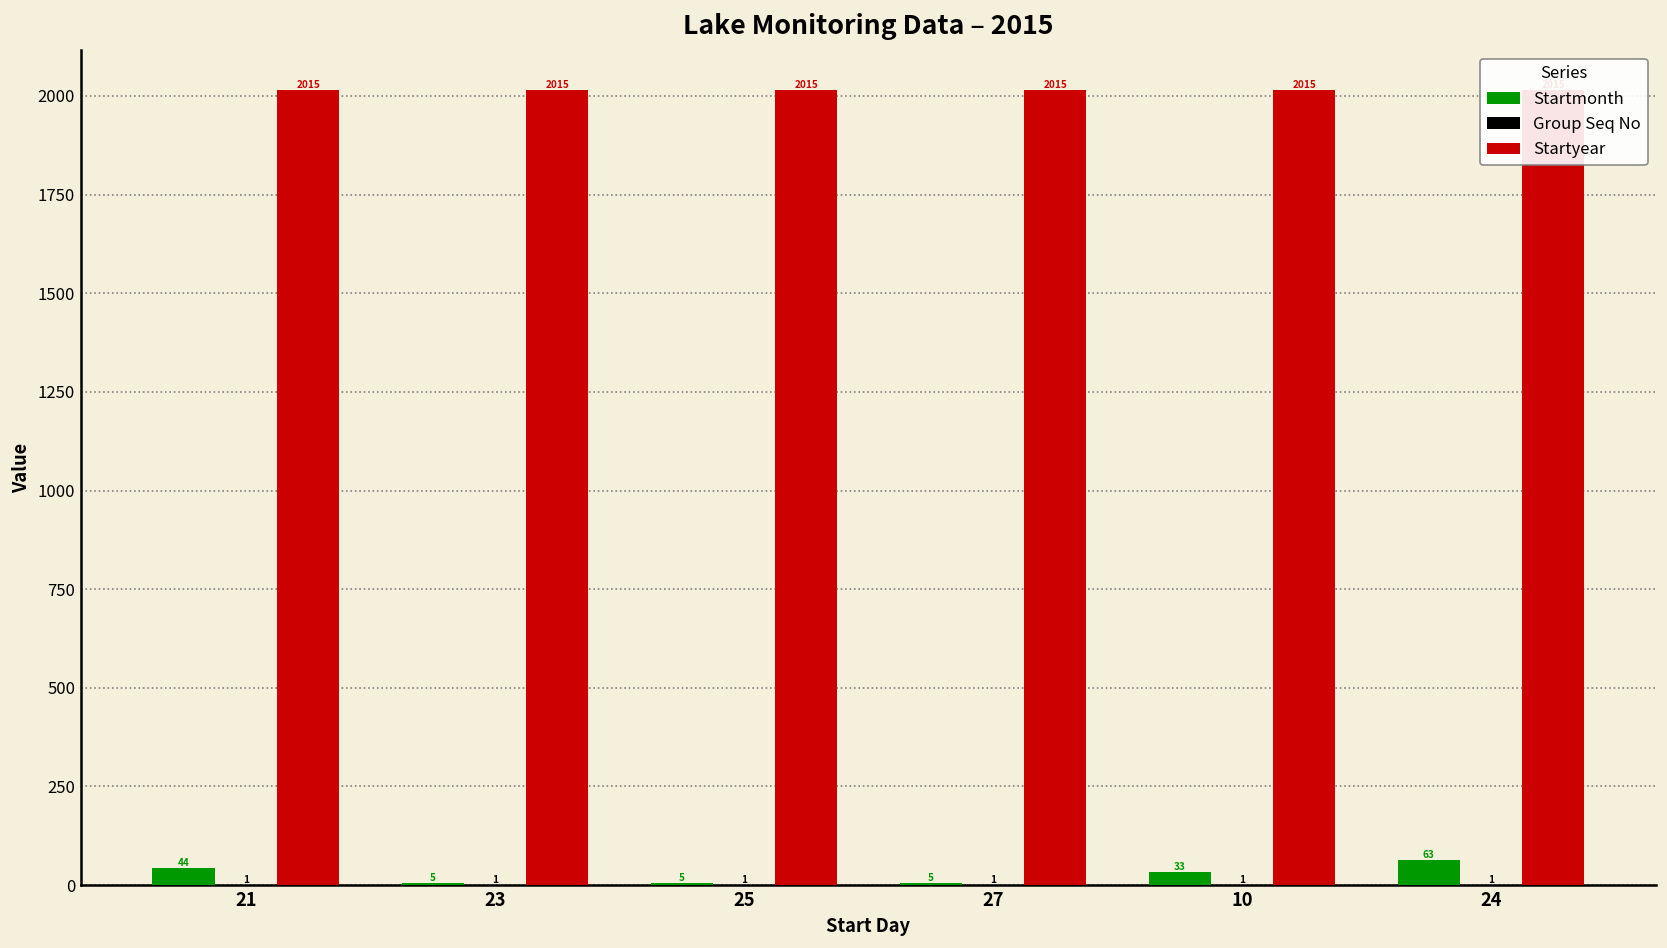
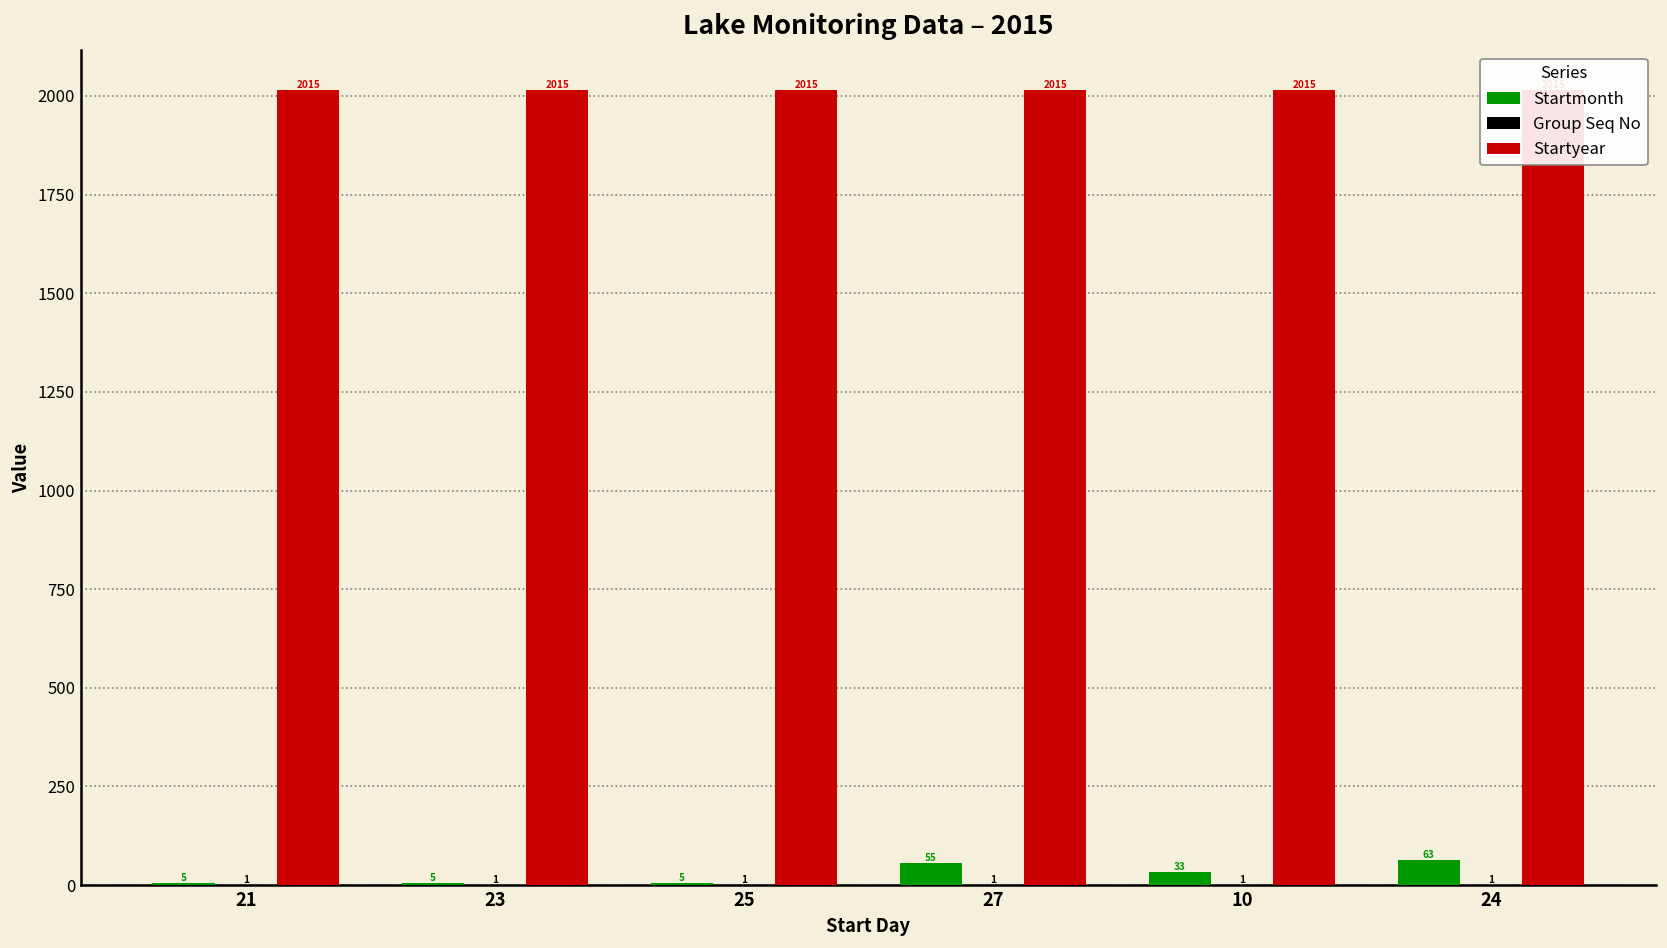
Startmonth, 21: 44 -> 5
Startmonth, 27: 5 -> 55
